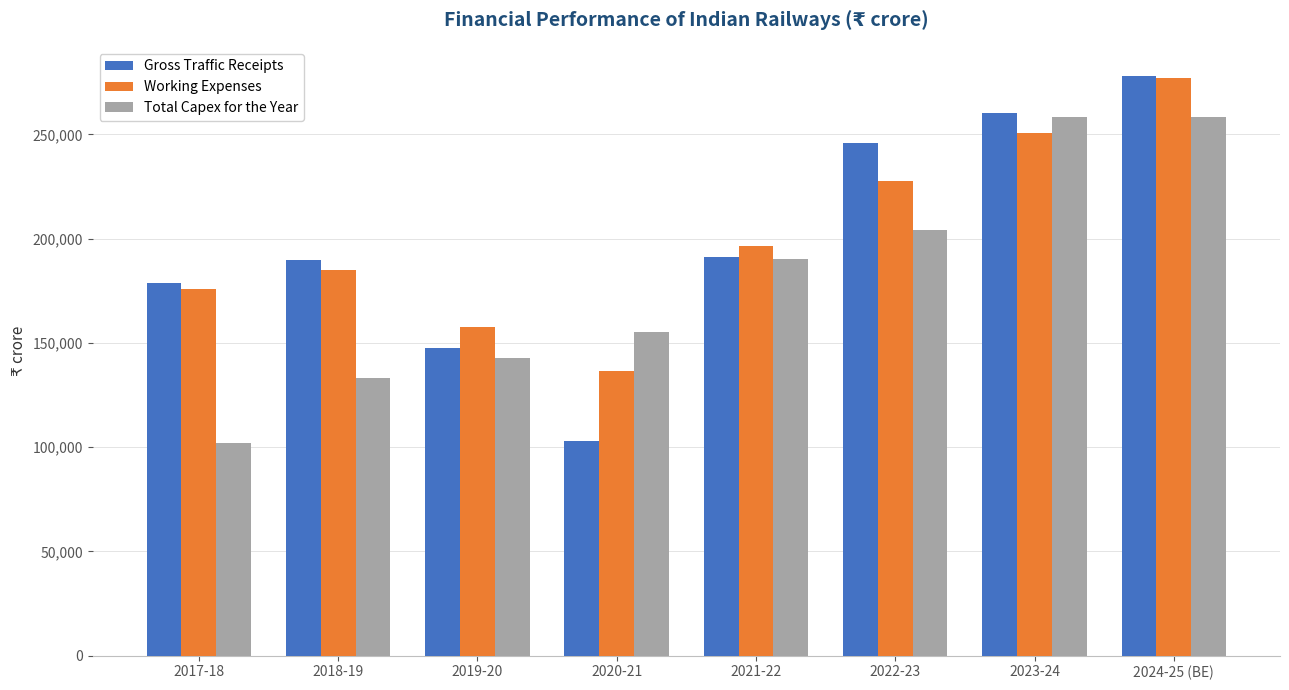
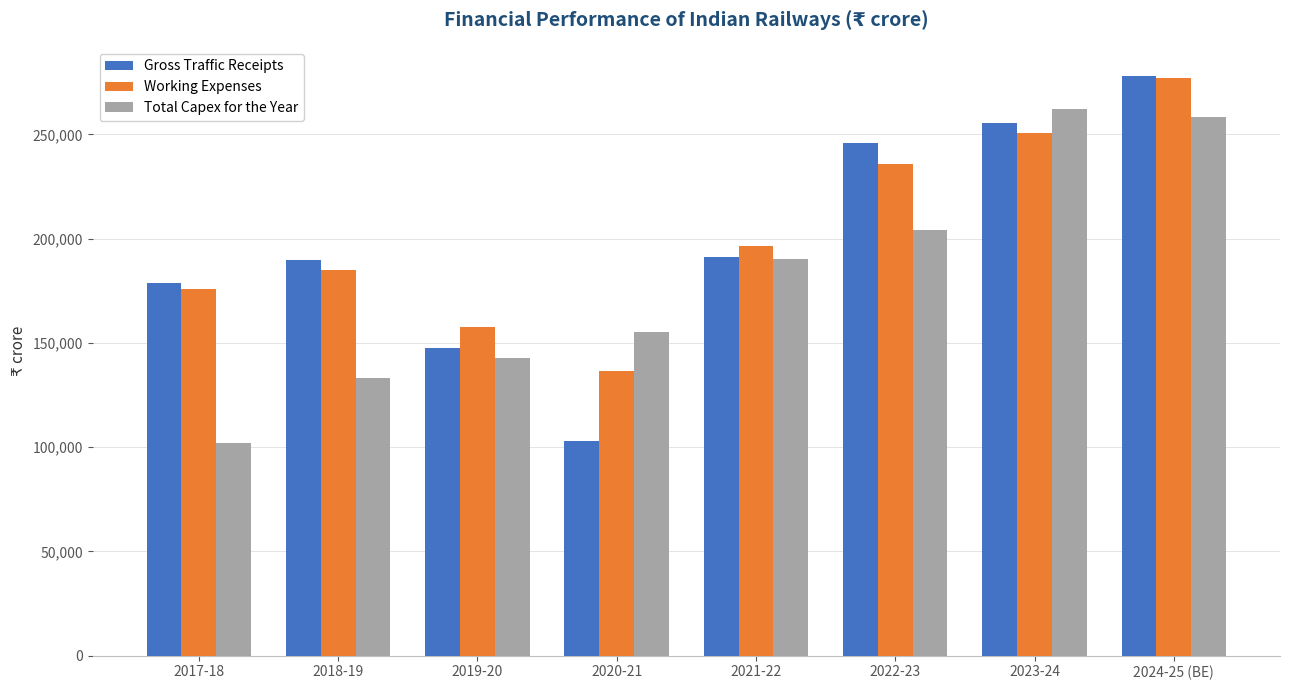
Working Expenses, 2022-23: 228,000 -> 236,000
Gross Traffic Receipts, 2023-24: 260,000 -> 255,000
Total Capex for the Year, 2023-24: 258,000 -> 262,000
